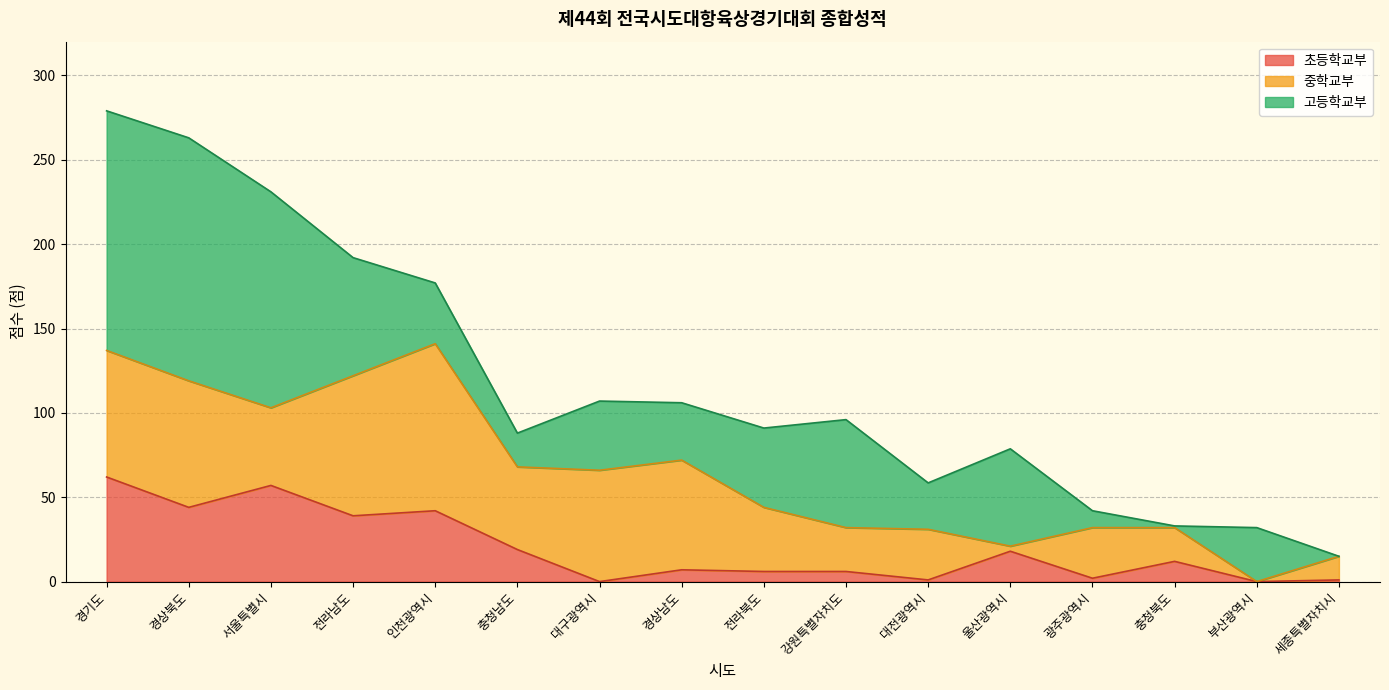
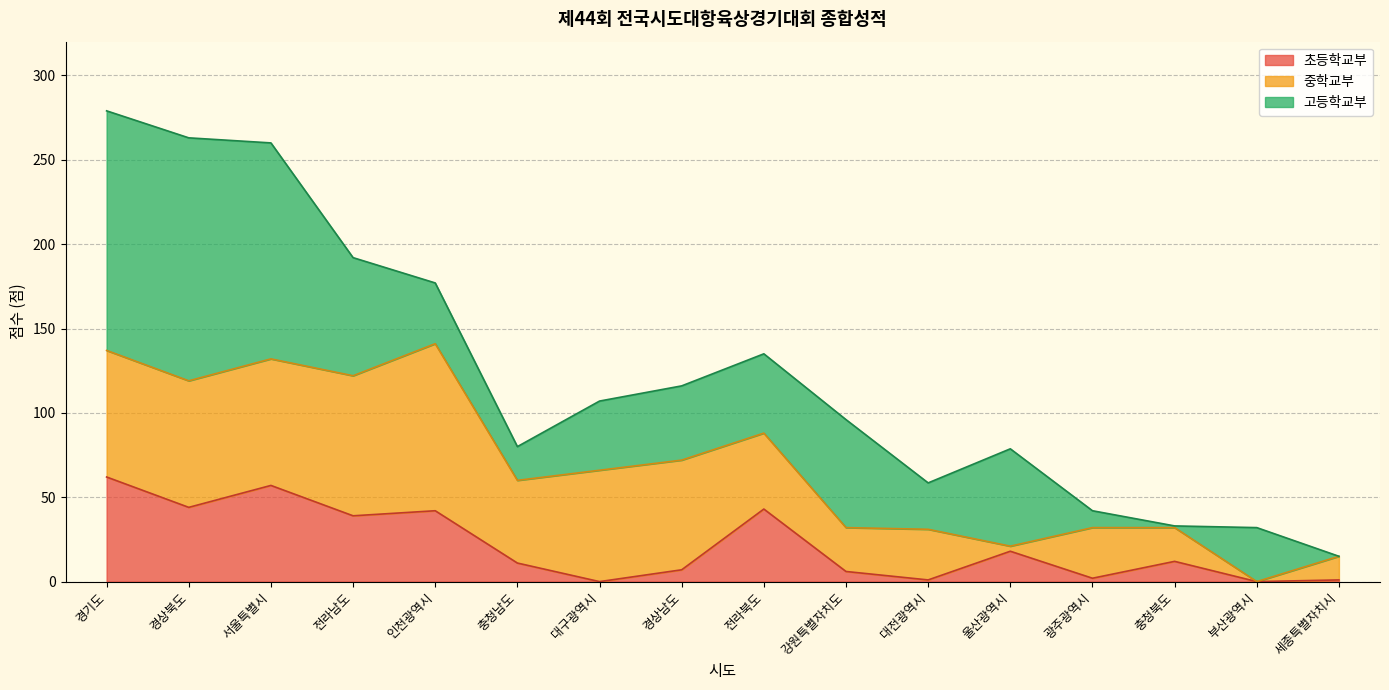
중학교부, 서울특별시: 46 -> 75
초등학교부, 충청남도: 19 -> 11
고등학교부, 경상남도: 34 -> 44
초등학교부, 전라북도: 6 -> 43
중학교부, 전라북도: 38 -> 45
